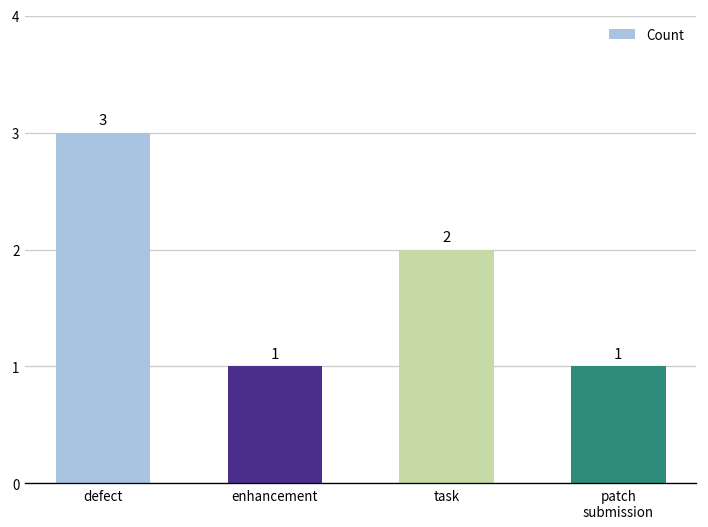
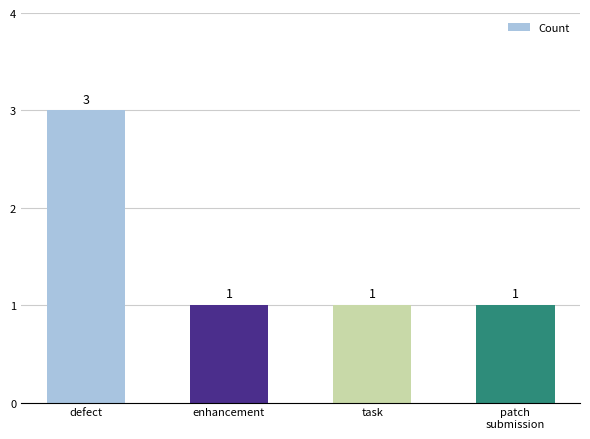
task: 2 -> 1
